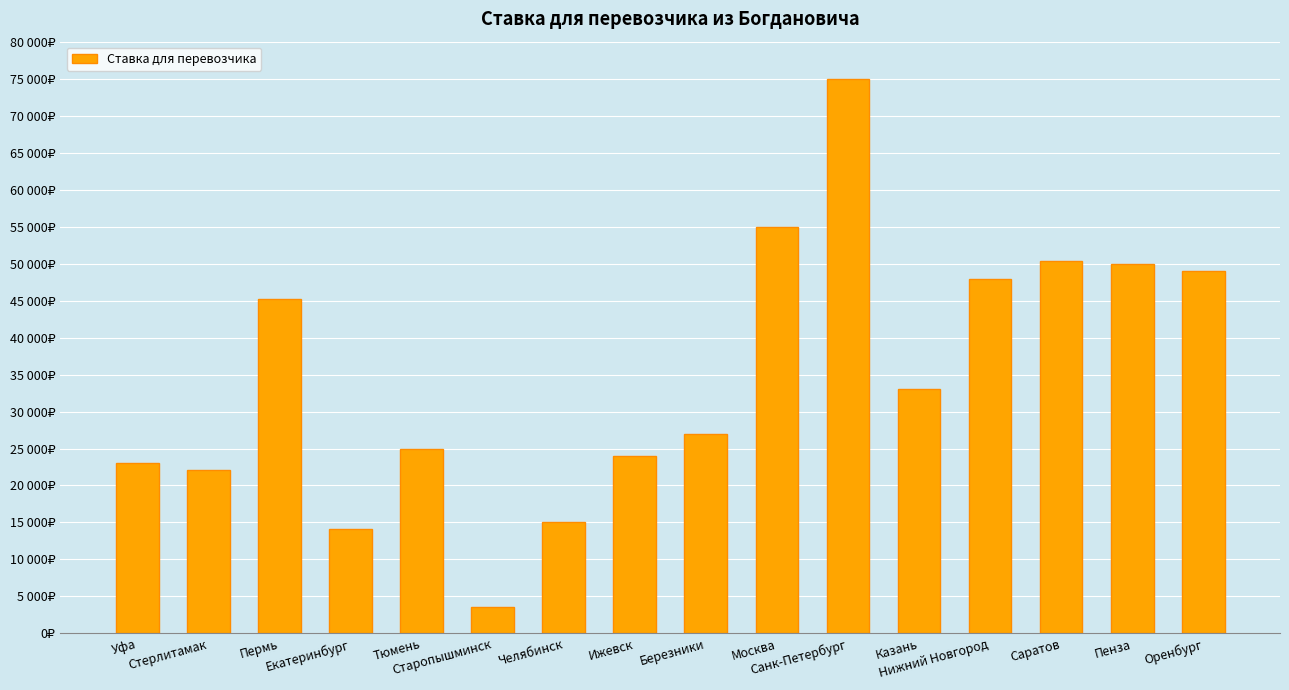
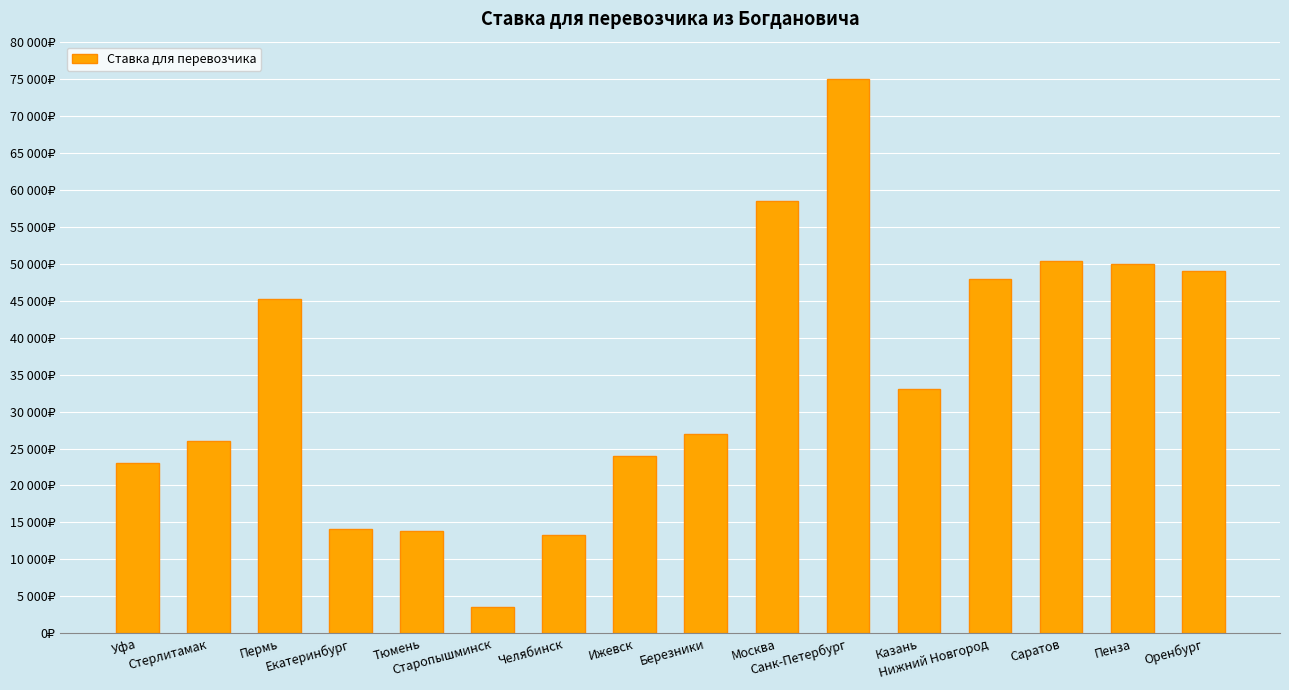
Стерлитамак: 22000₽ -> 26000₽
Тюмень: 25000₽ -> 14000₽
Челябинск: 15000₽ -> 13000₽
Москва: 55000₽ -> 59000₽
